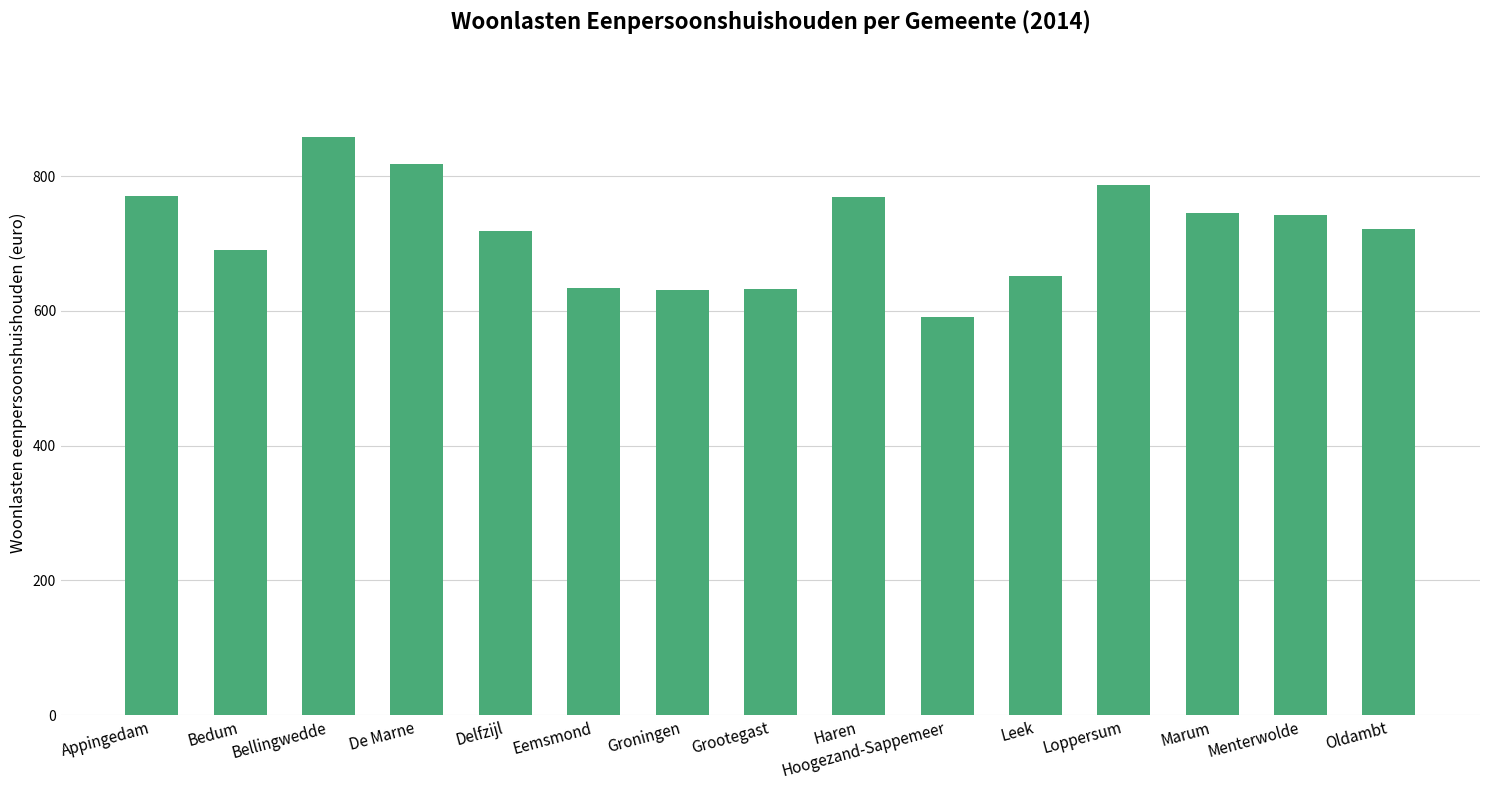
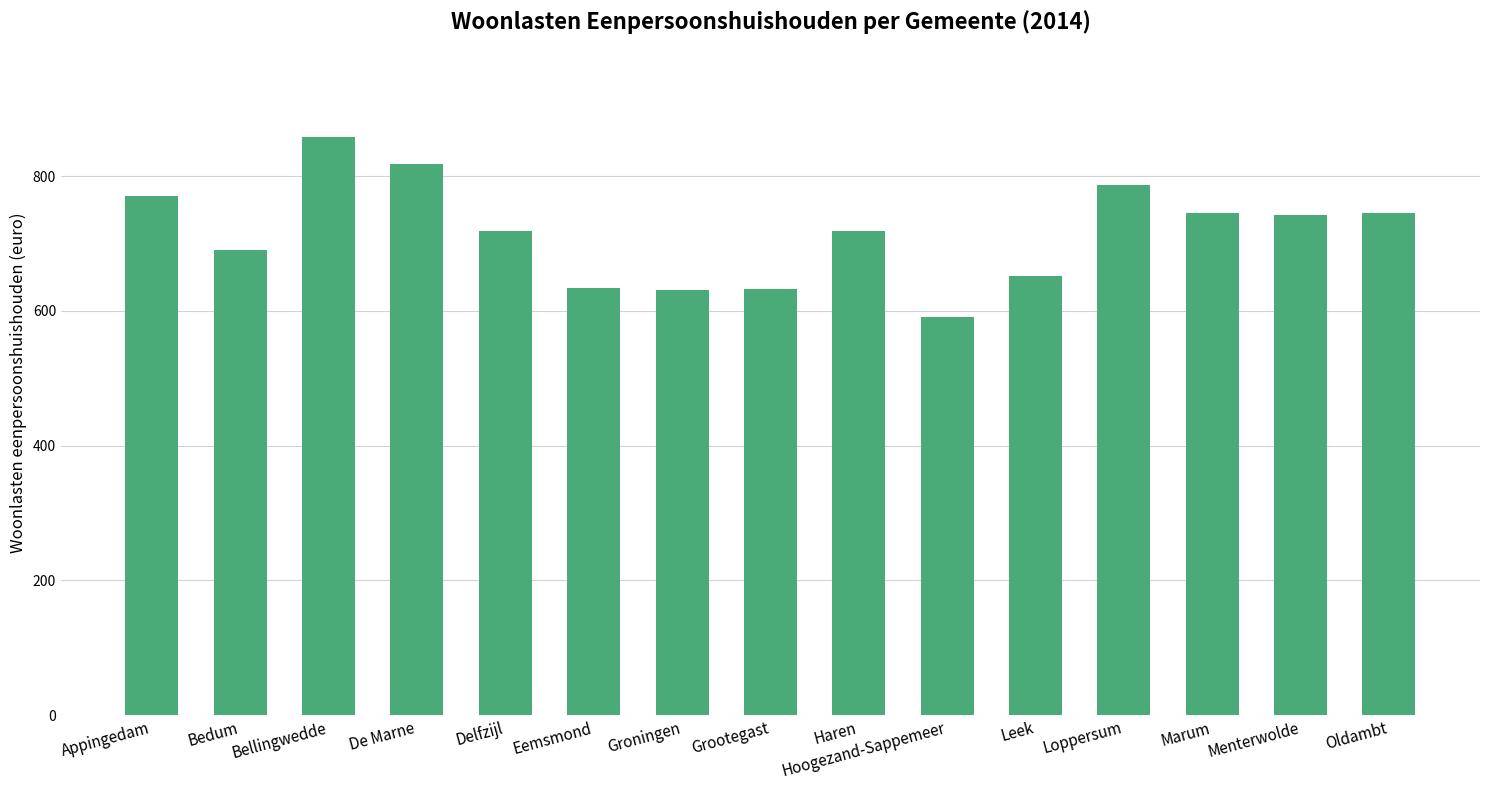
Haren: 770 -> 720
Oldambt: 720 -> 740
